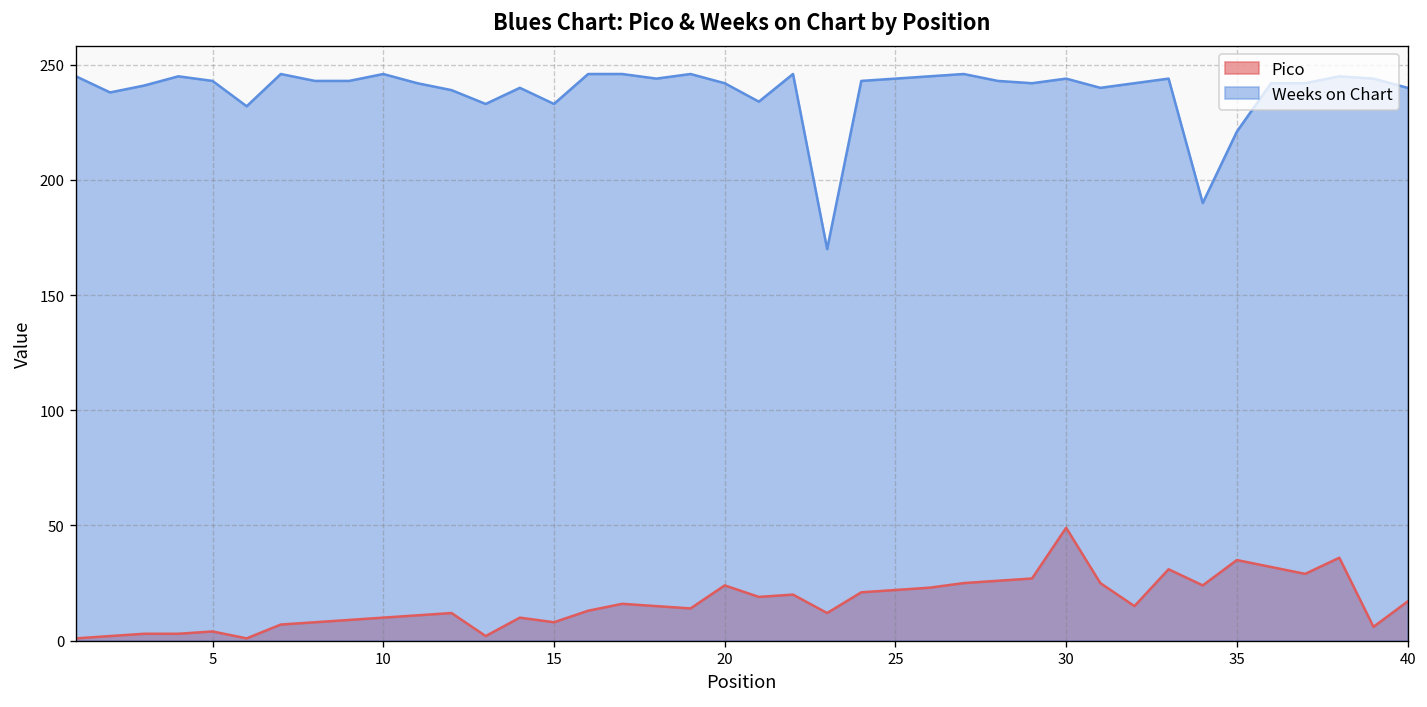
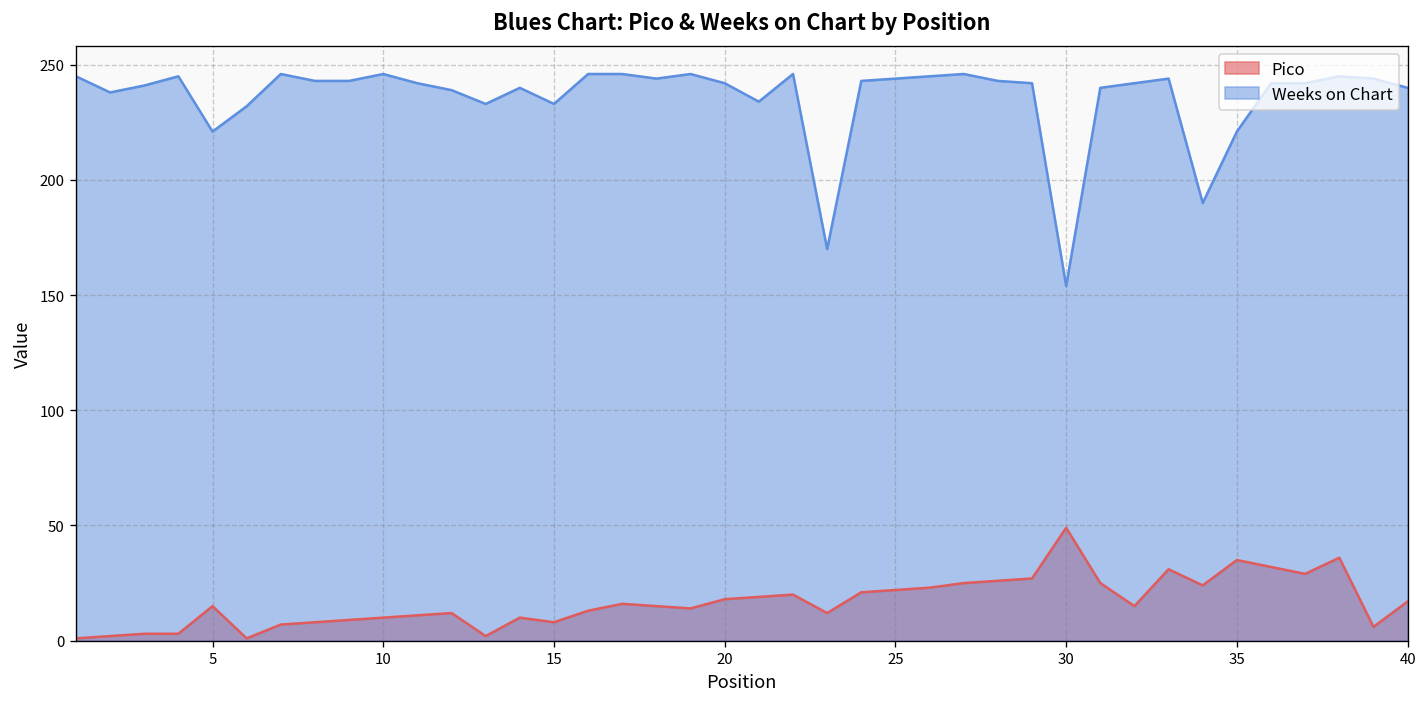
Pico, 5: 4 -> 15
Weeks on Chart, 5: 243 -> 221
Pico, 20: 24 -> 18
Weeks on Chart, 30: 244 -> 154
